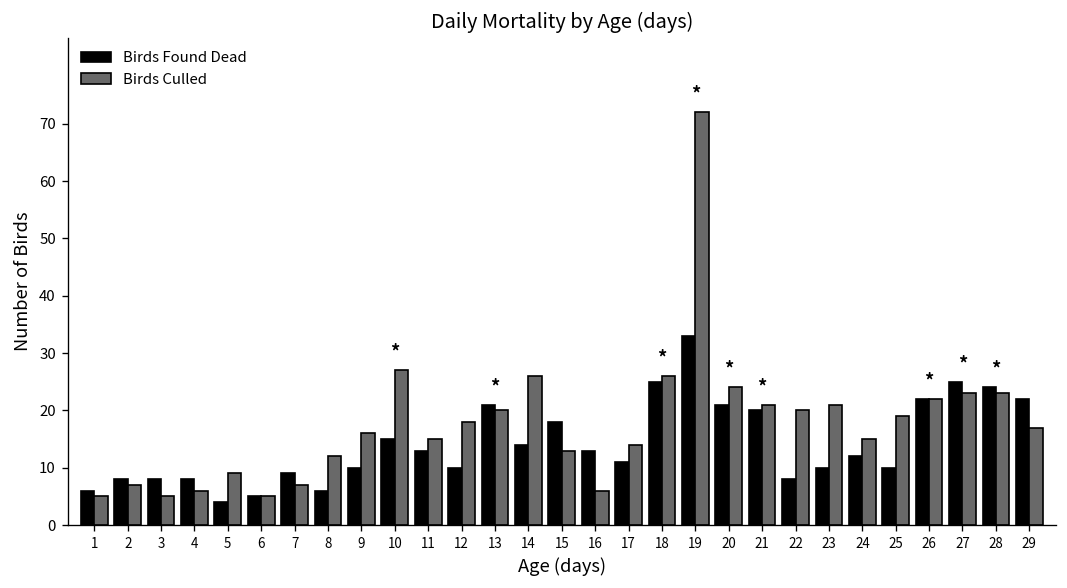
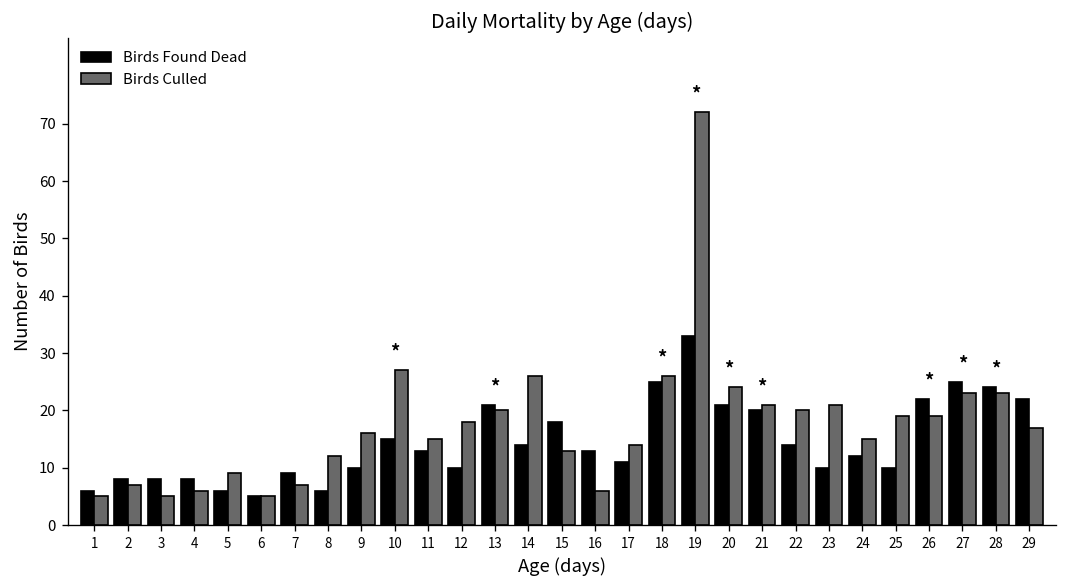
Birds Found Dead, 5: 4 -> 6
Birds Found Dead, 22: 8 -> 14
Birds Culled, 26: 22 -> 19
